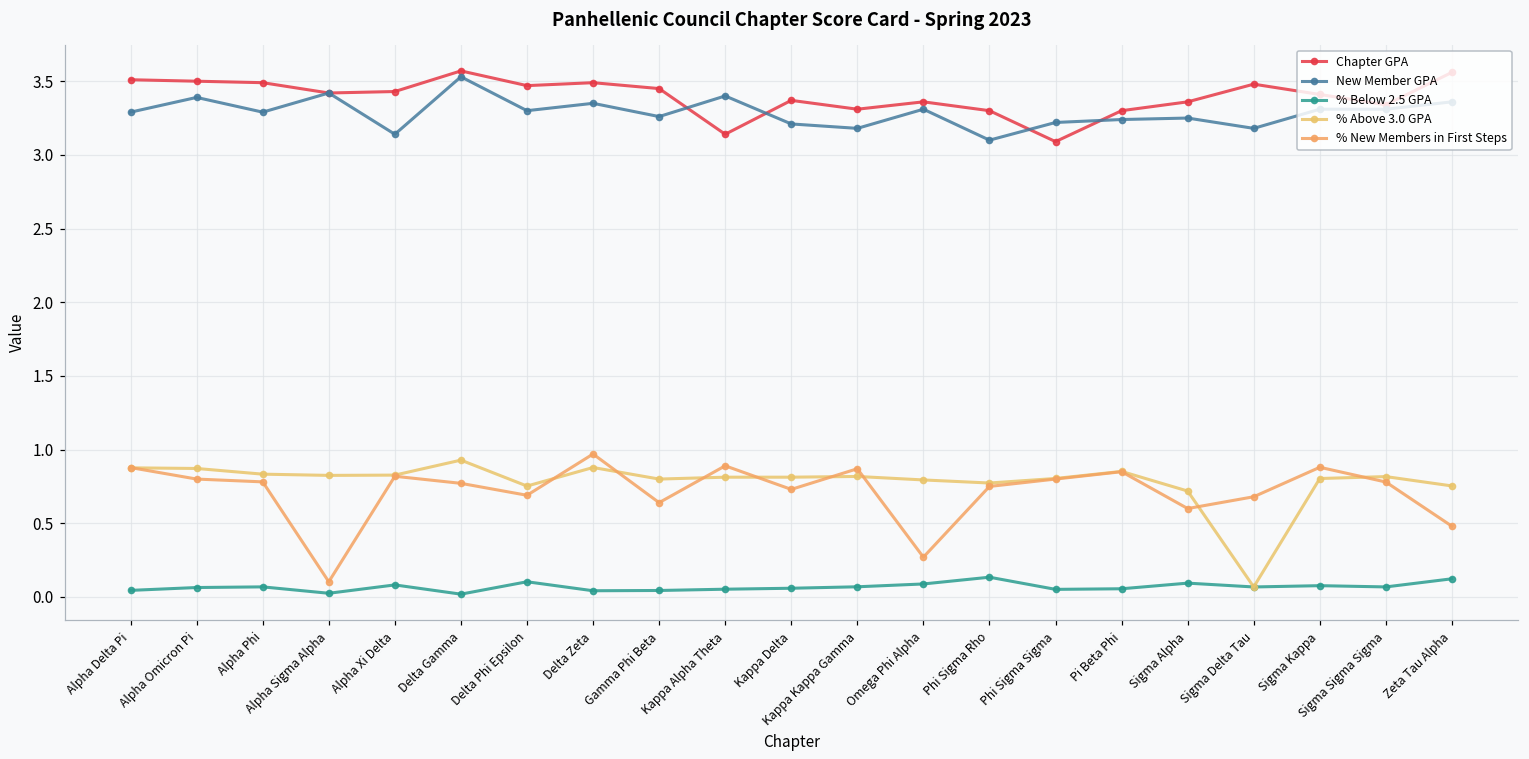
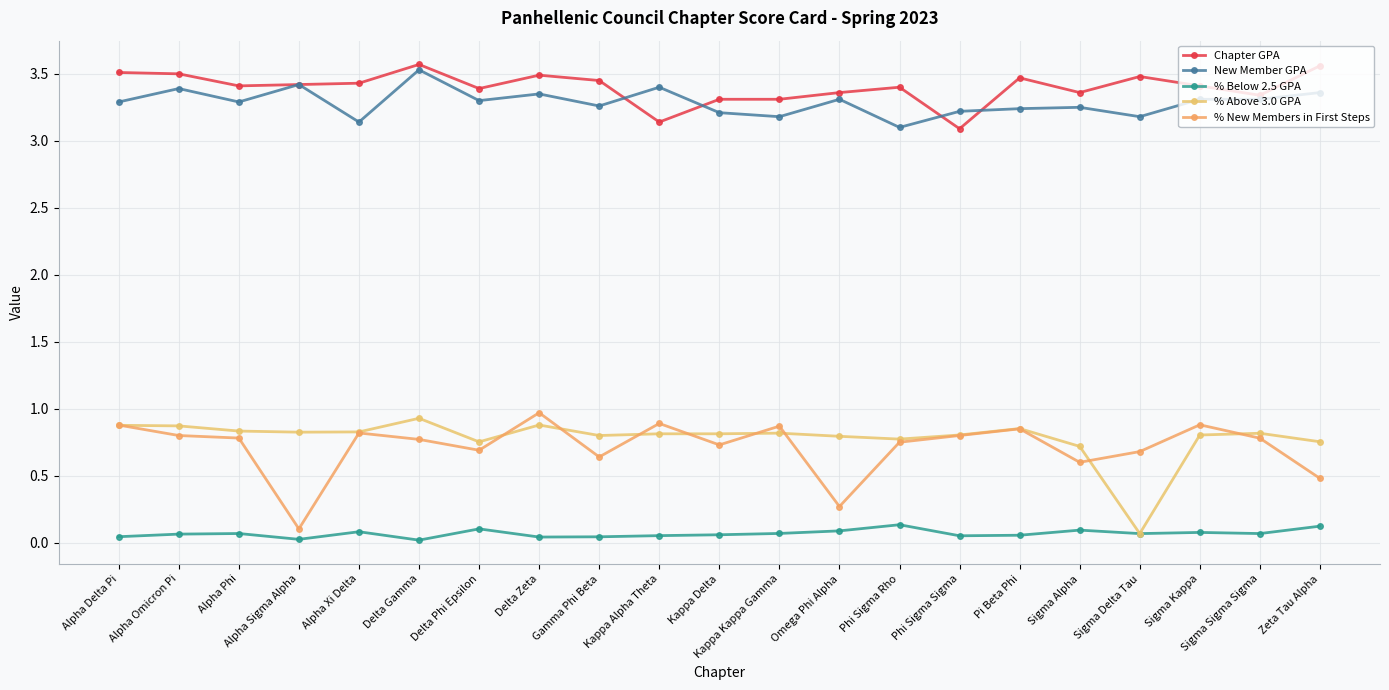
Chapter GPA, Alpha Phi: 3.49 -> 3.41
Chapter GPA, Delta Phi Epsilon: 3.47 -> 3.39
Chapter GPA, Kappa Delta: 3.37 -> 3.31
Chapter GPA, Phi Sigma Rho: 3.3 -> 3.4
Chapter GPA, Pi Beta Phi: 3.30 -> 3.47
